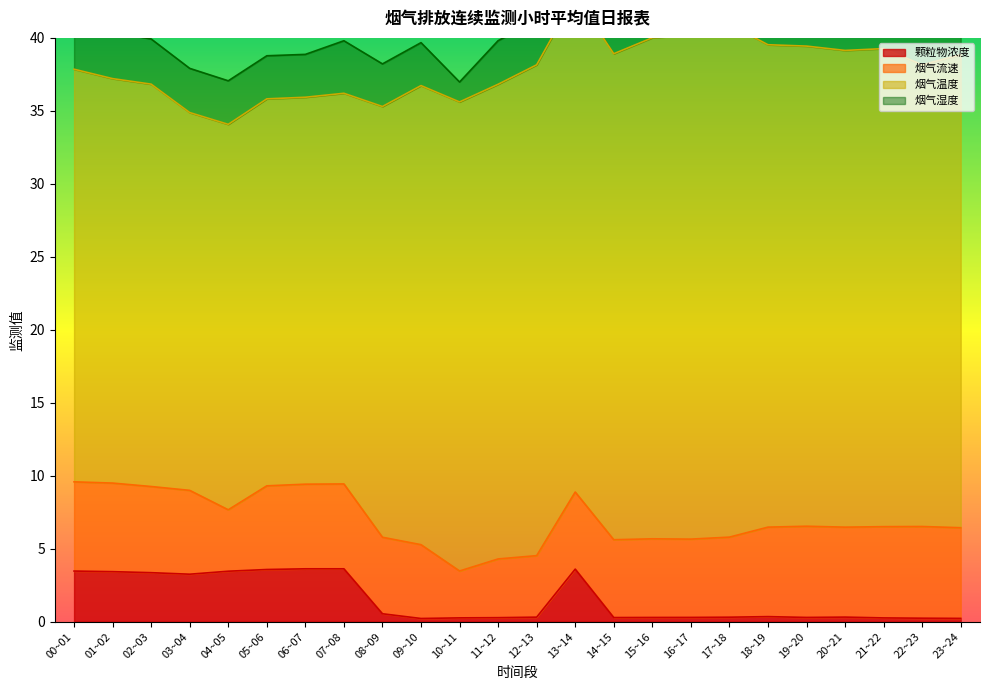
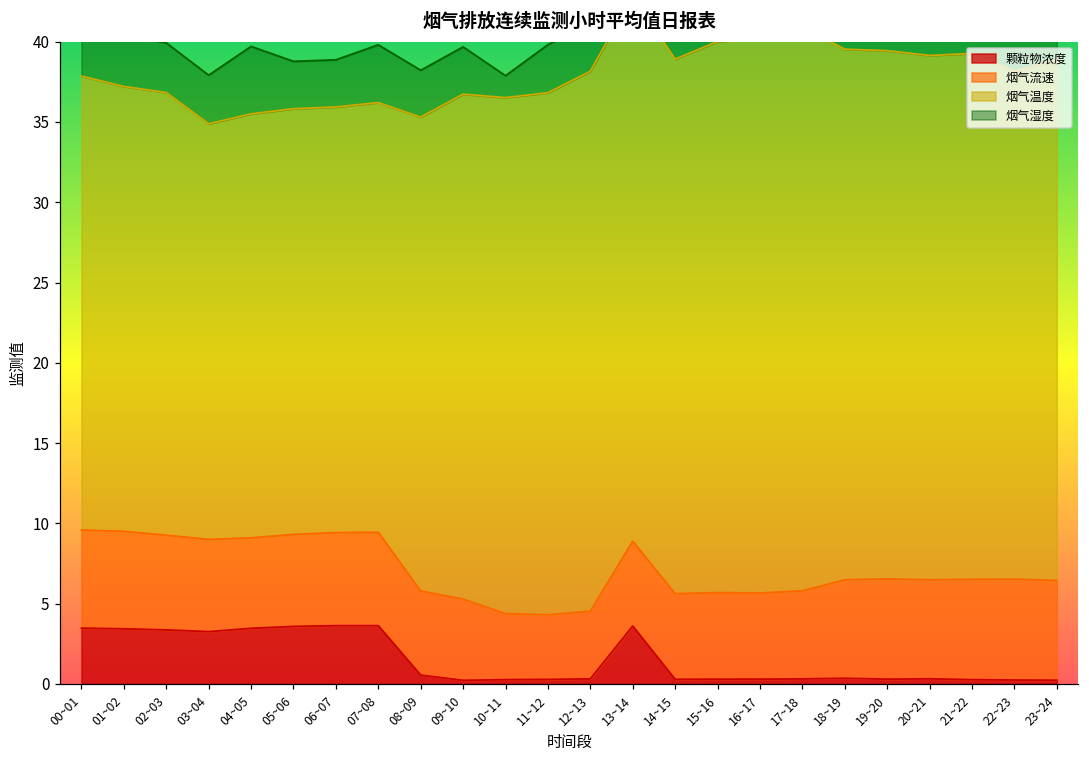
烟气流速, 04~05: 4.2 -> 5.6
烟气湿度, 04~05: 3.0 -> 4.2
烟气流速, 10~11: 3.2 -> 4.1
